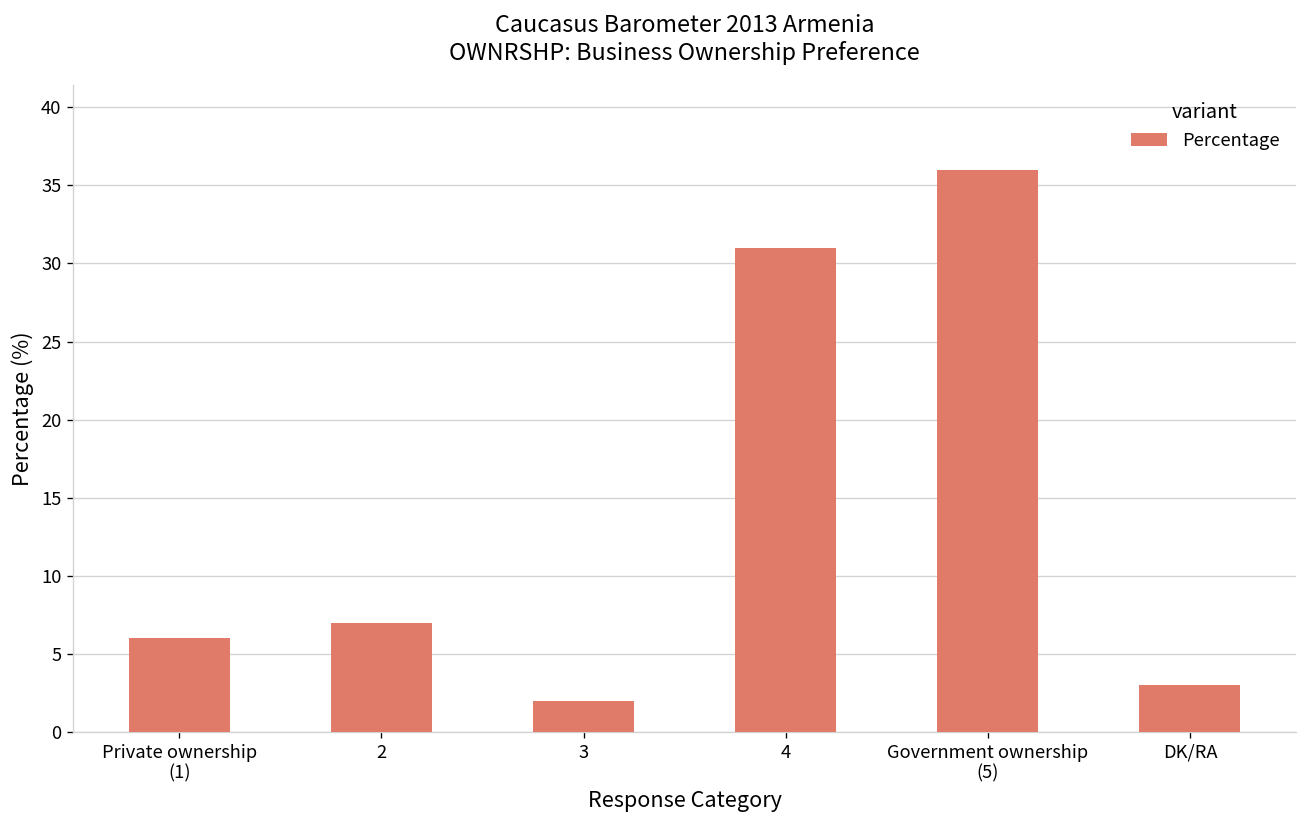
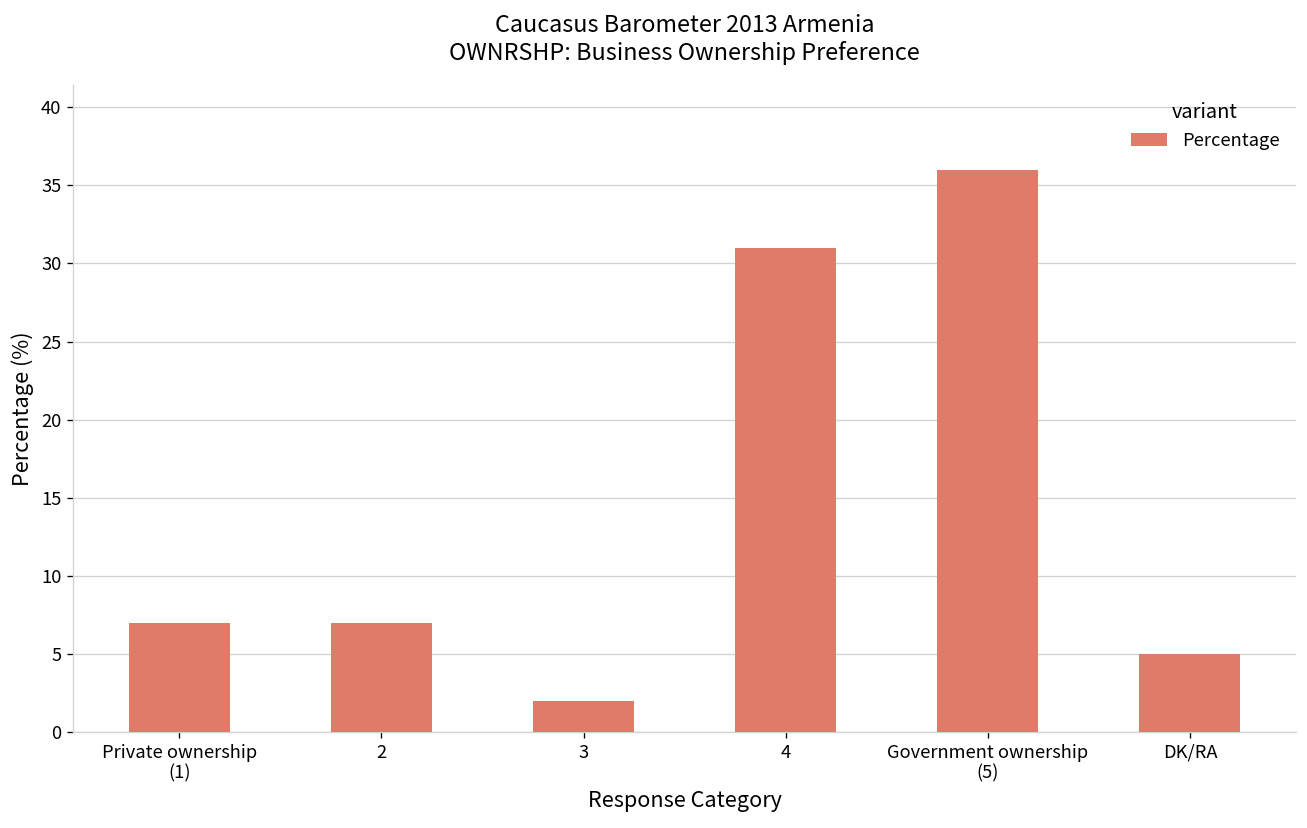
Private ownership (1): 6 -> 7
DK/RA: 3 -> 5
